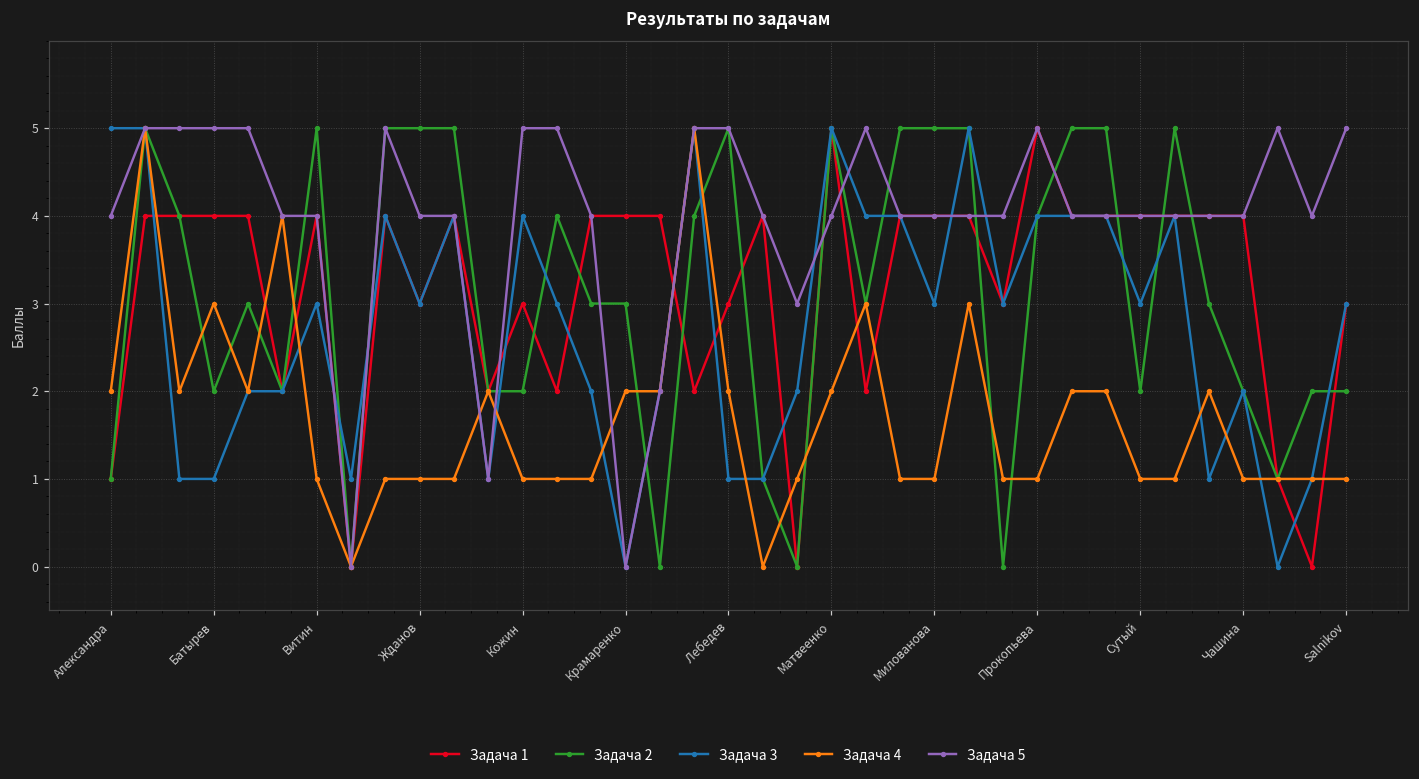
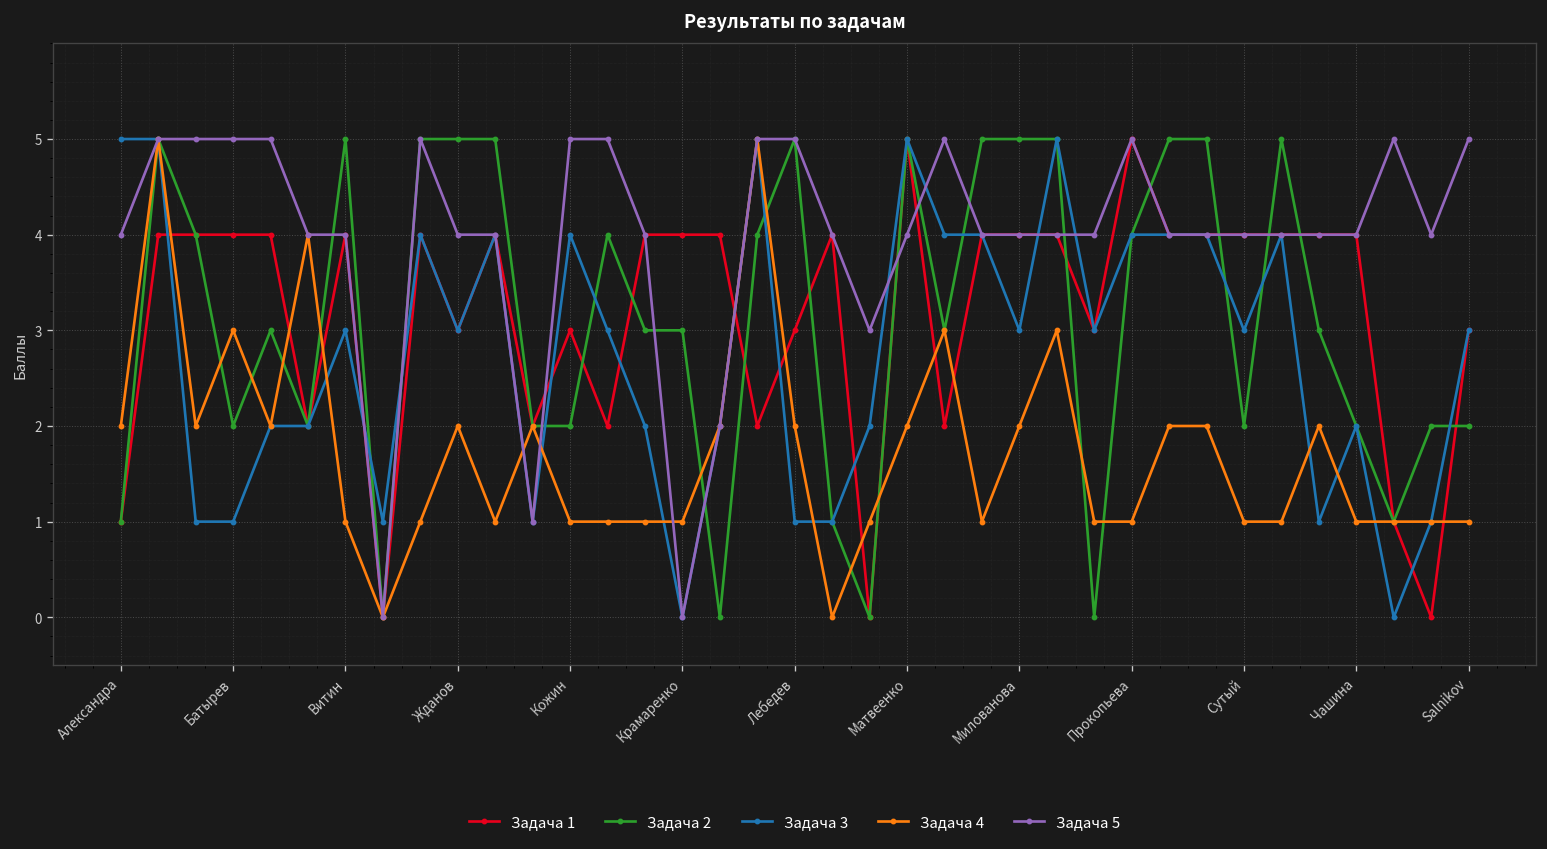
Задача 4, Жданов: 1 -> 2
Задача 4, Крамаренко: 2 -> 1
Задача 4, Милованова: 1 -> 2
